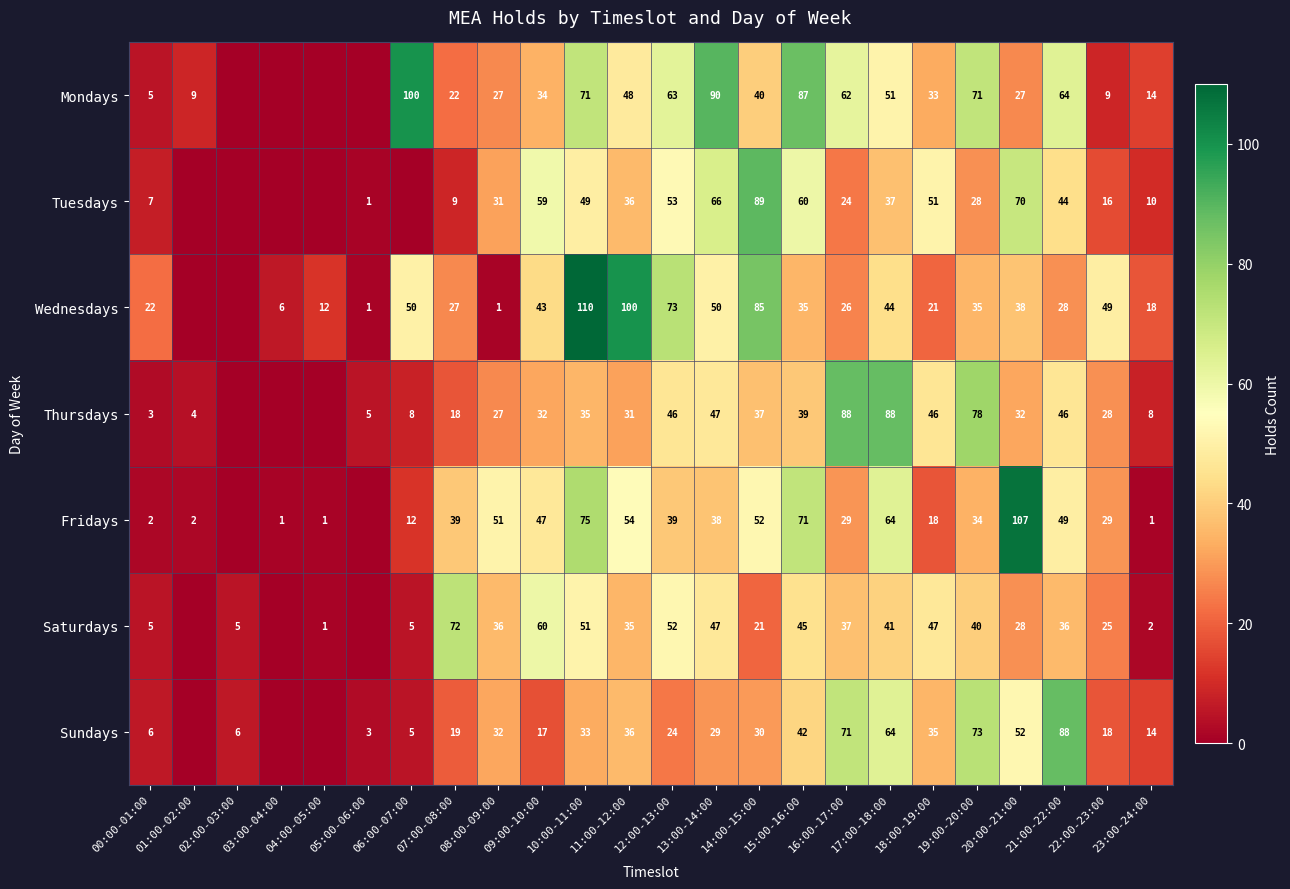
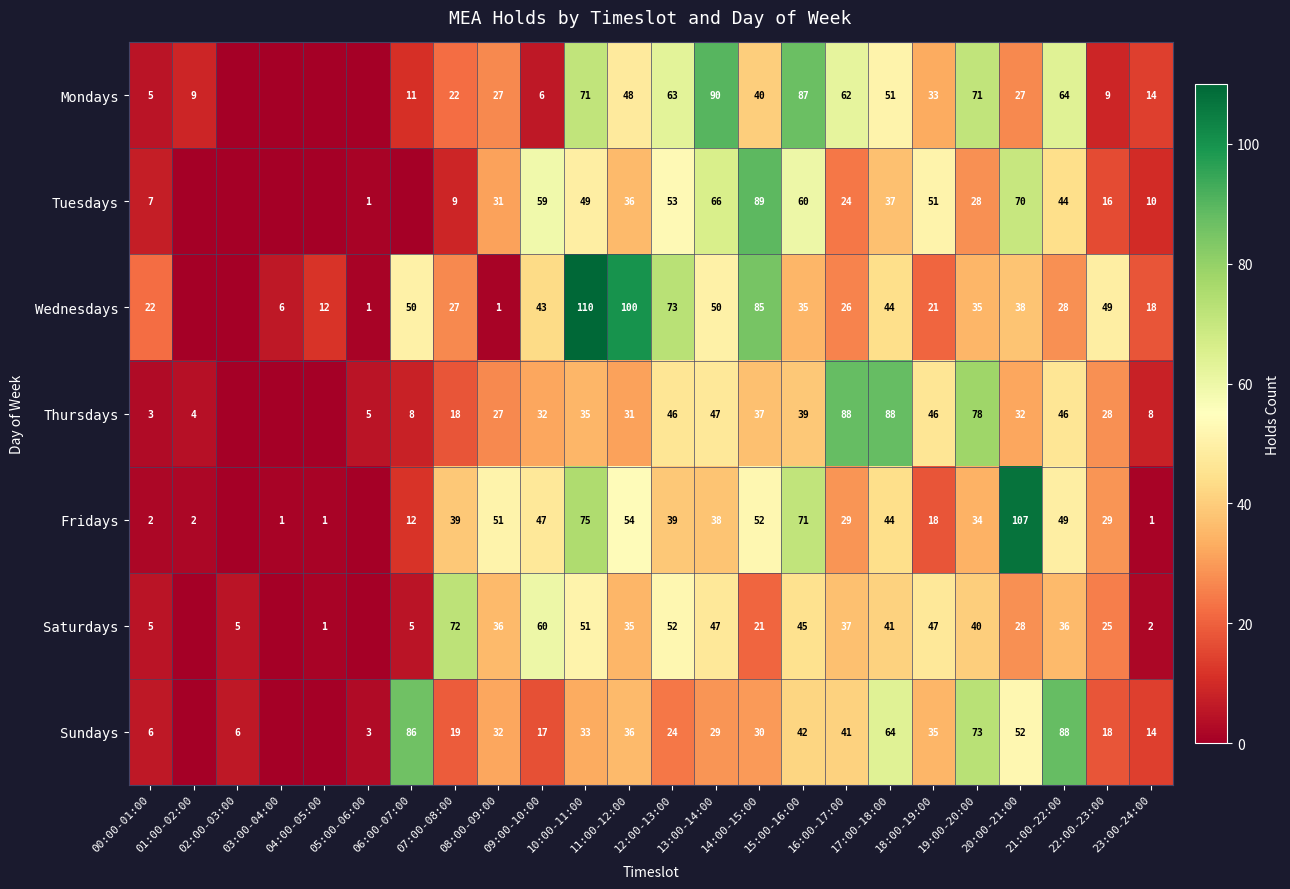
Mondays, 06:00-07:00: 100 -> 11
Mondays, 09:00-10:00: 34 -> 6
Fridays, 17:00-18:00: 64 -> 44
Sundays, 06:00-07:00: 5 -> 86
Sundays, 16:00-17:00: 71 -> 41
